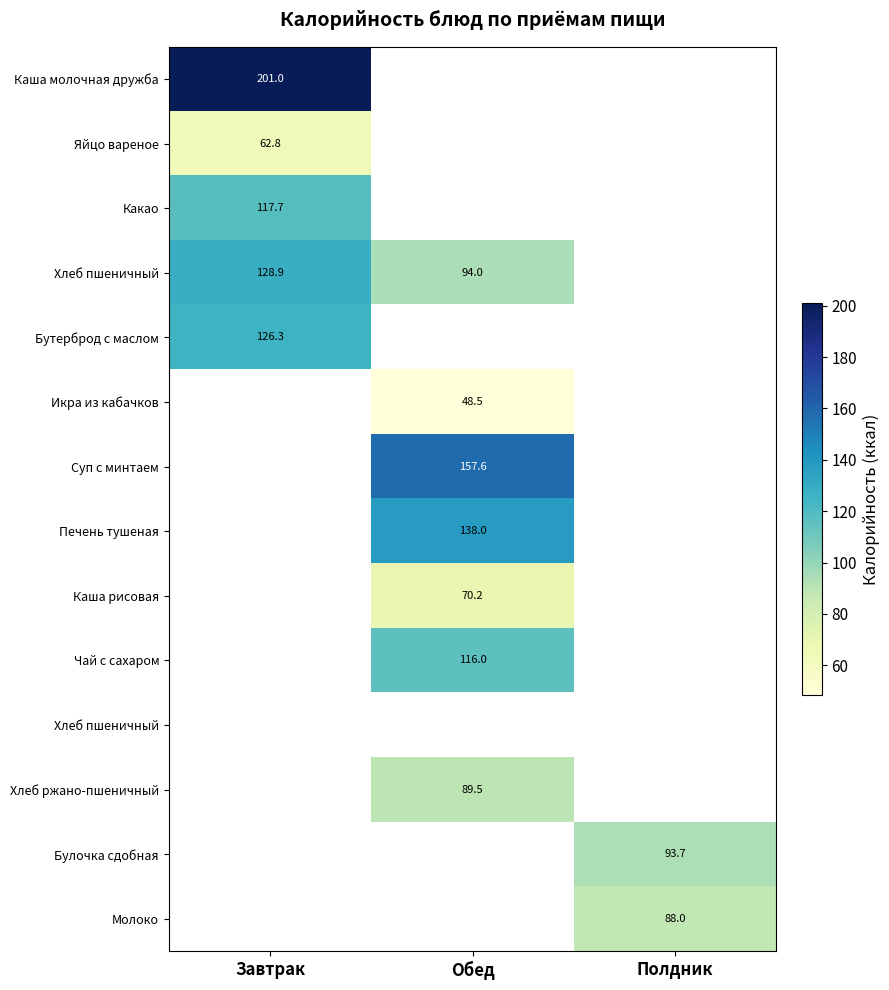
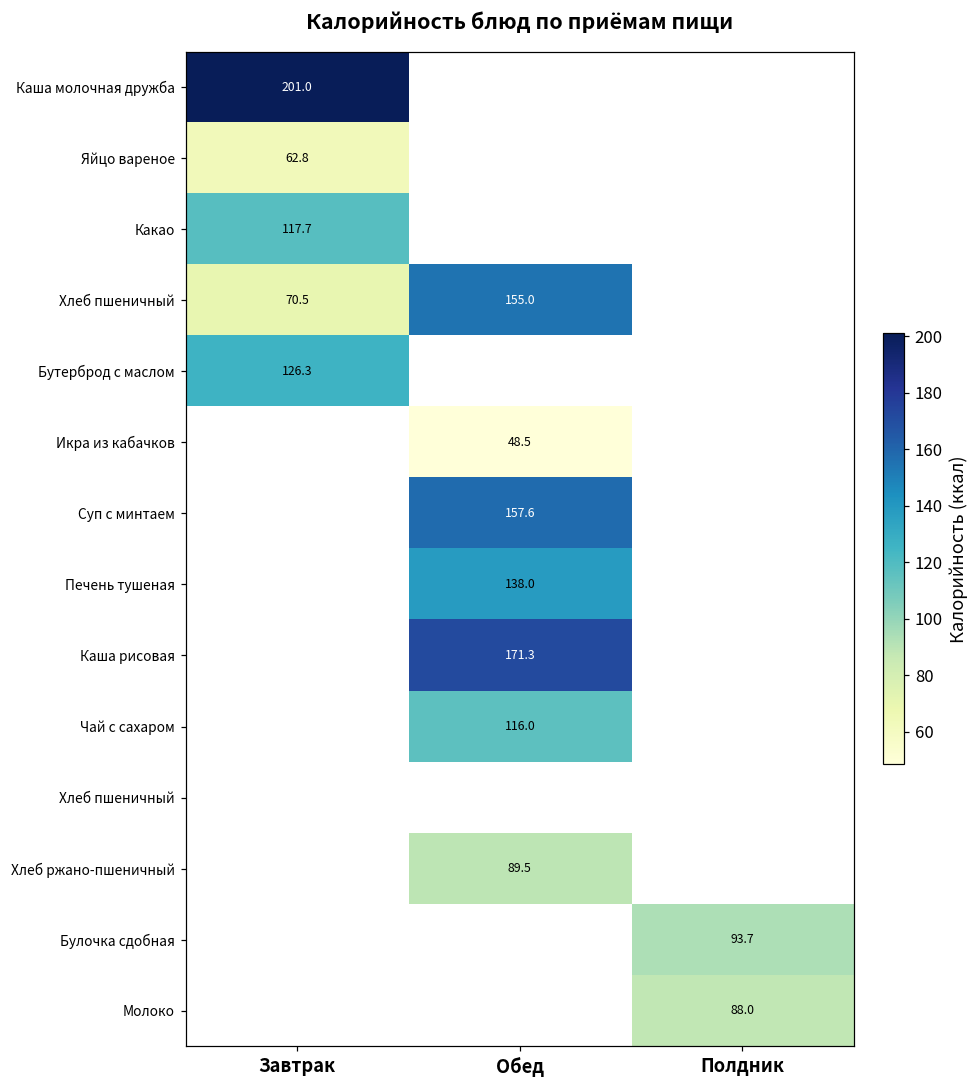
Хлеб пшеничный, Завтрак: 128.9 -> 70.5
Хлеб пшеничный, Обед: 94.0 -> 155.0
Каша рисовая, Обед: 70.2 -> 171.3
